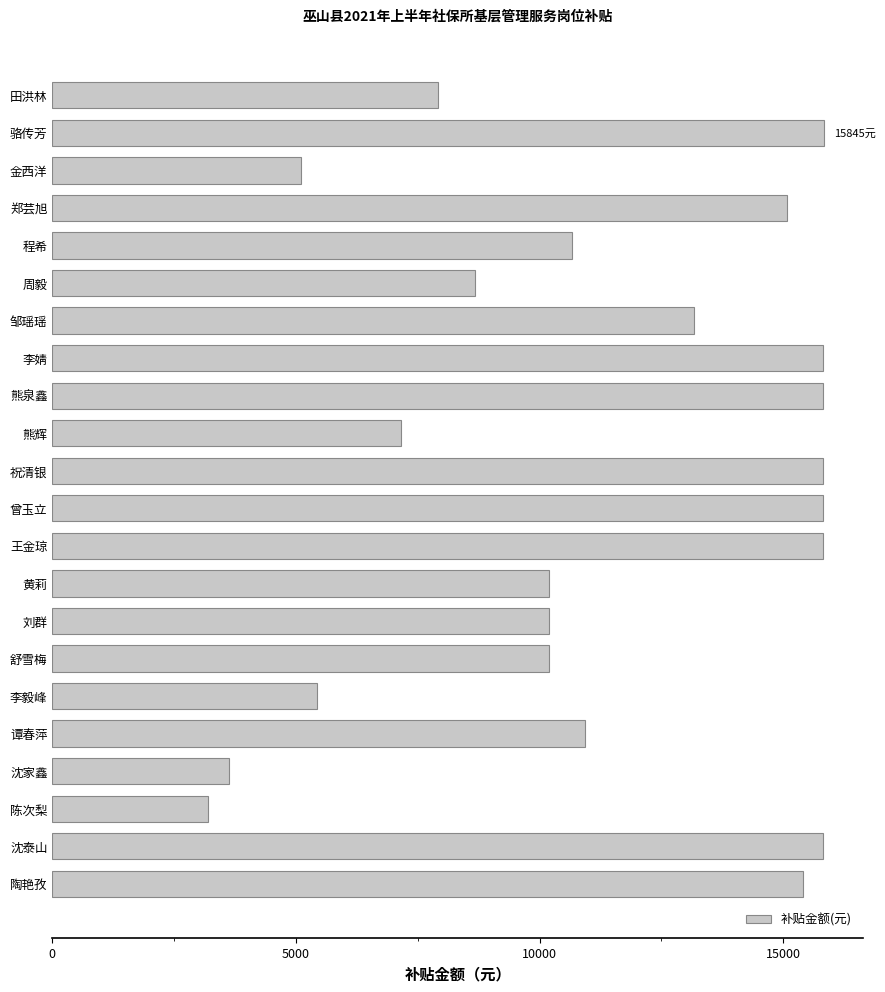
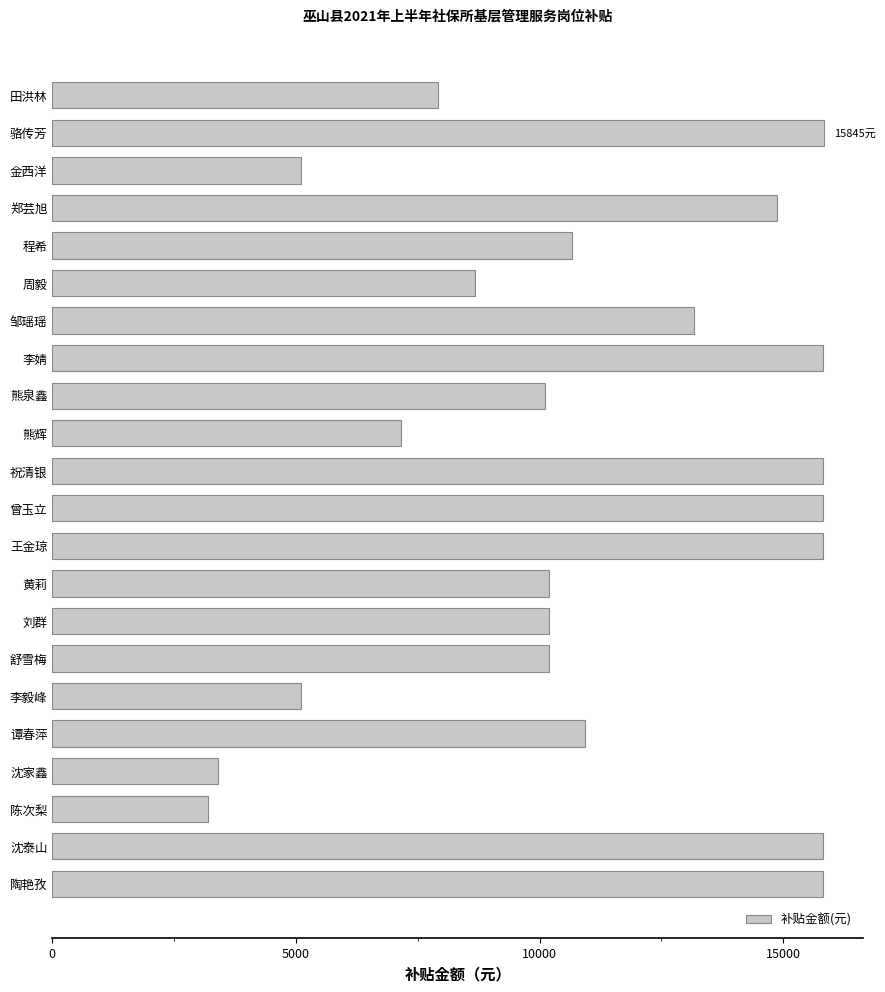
郑芸旭: 15100 -> 14900
熊泉鑫: 15800 -> 10100
李毅峰: 5400 -> 5100
沈家鑫: 3600 -> 3400
陶艳孜: 15400 -> 15800
